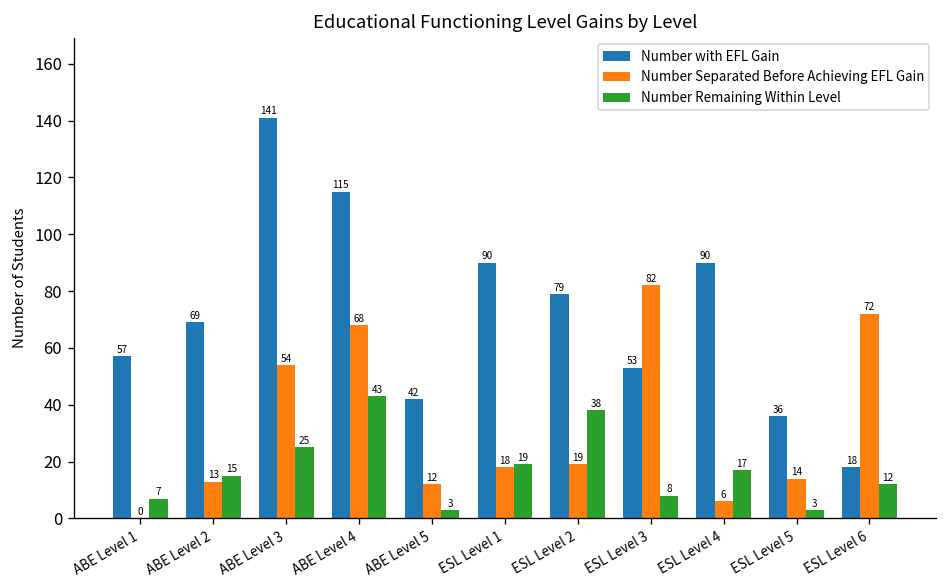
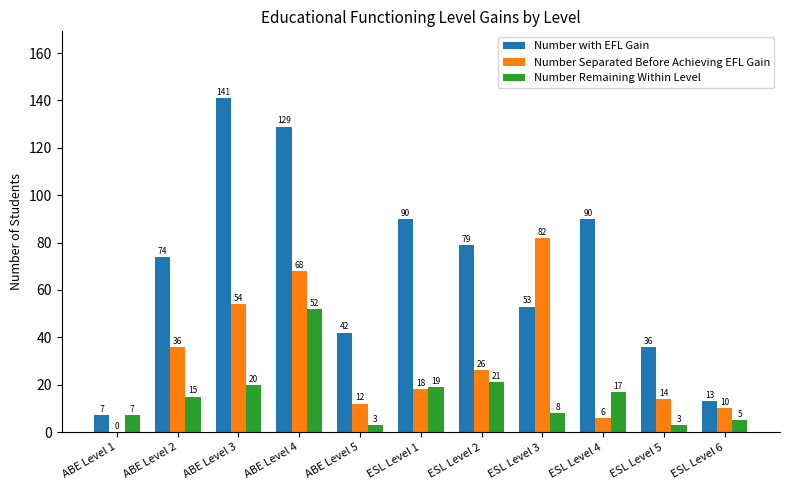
Number with EFL Gain, ABE Level 1: 57 -> 7
Number with EFL Gain, ABE Level 2: 69 -> 74
Number Separated Before Achieving EFL Gain, ABE Level 2: 13 -> 36
Number Remaining Within Level, ABE Level 3: 25 -> 20
Number with EFL Gain, ABE Level 4: 115 -> 129
Number Remaining Within Level, ABE Level 4: 43 -> 52
Number Separated Before Achieving EFL Gain, ESL Level 2: 19 -> 26
Number Remaining Within Level, ESL Level 2: 38 -> 21
Number with EFL Gain, ESL Level 6: 18 -> 13
Number Separated Before Achieving EFL Gain, ESL Level 6: 72 -> 10
Number Remaining Within Level, ESL Level 6: 12 -> 5
